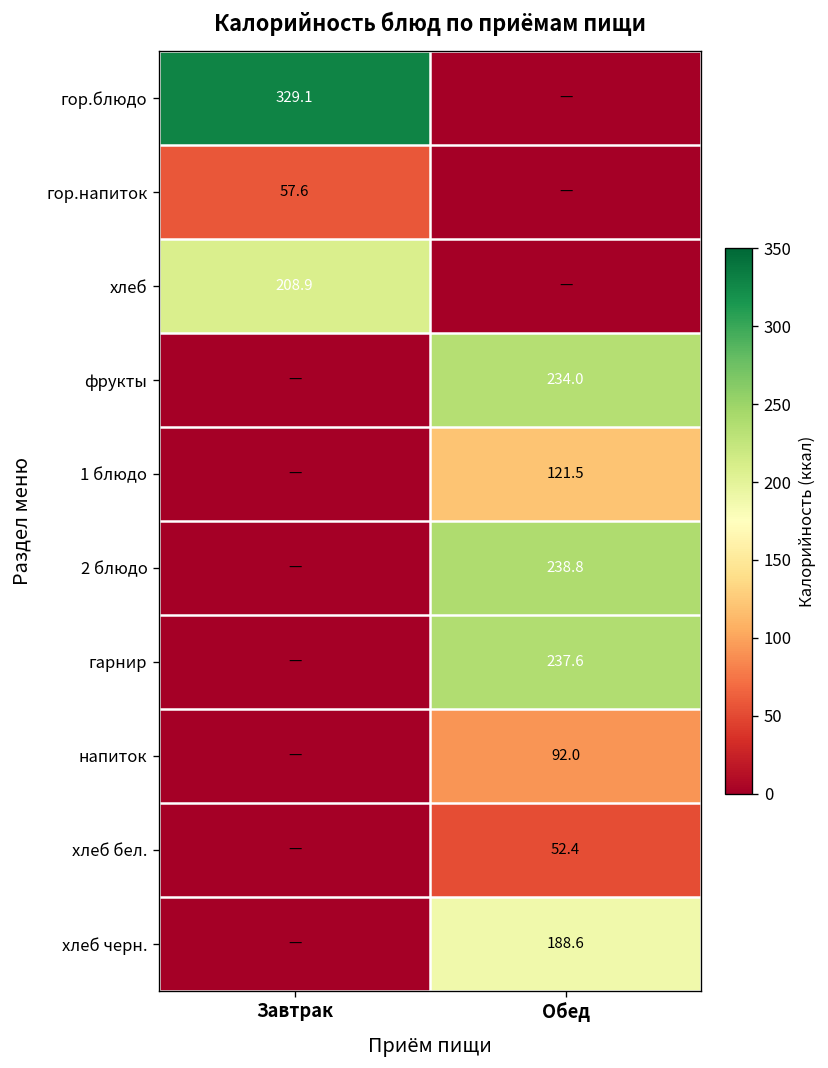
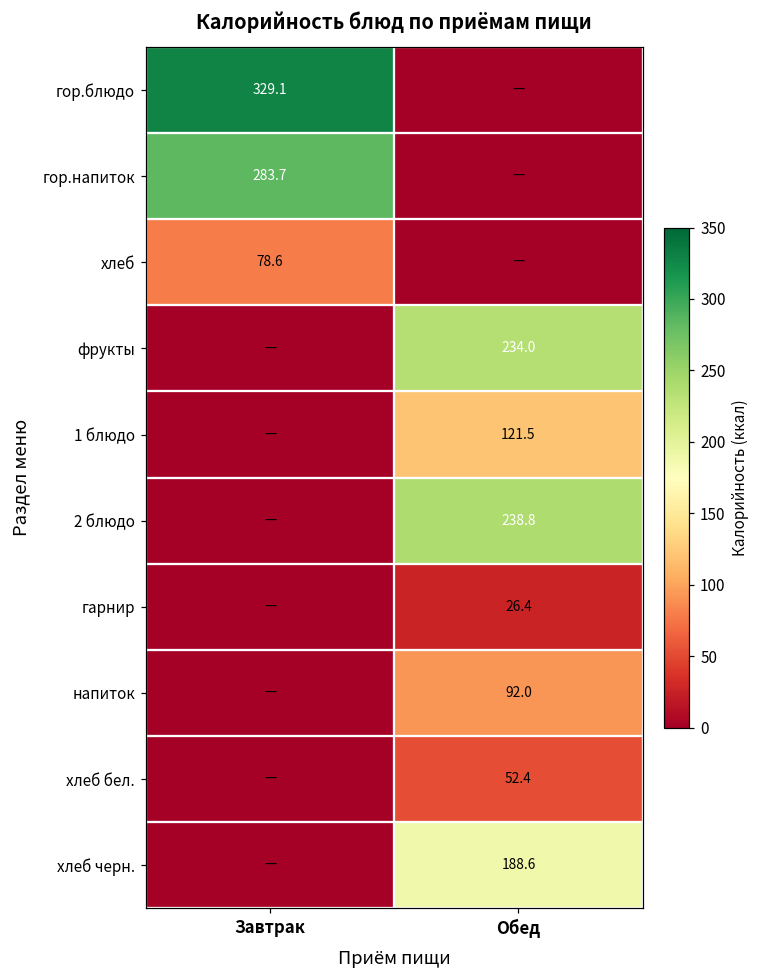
гор.напиток, Завтрак: 57.6 -> 283.7
хлеб, Завтрак: 208.9 -> 78.6
гарнир, Обед: 237.6 -> 26.4
